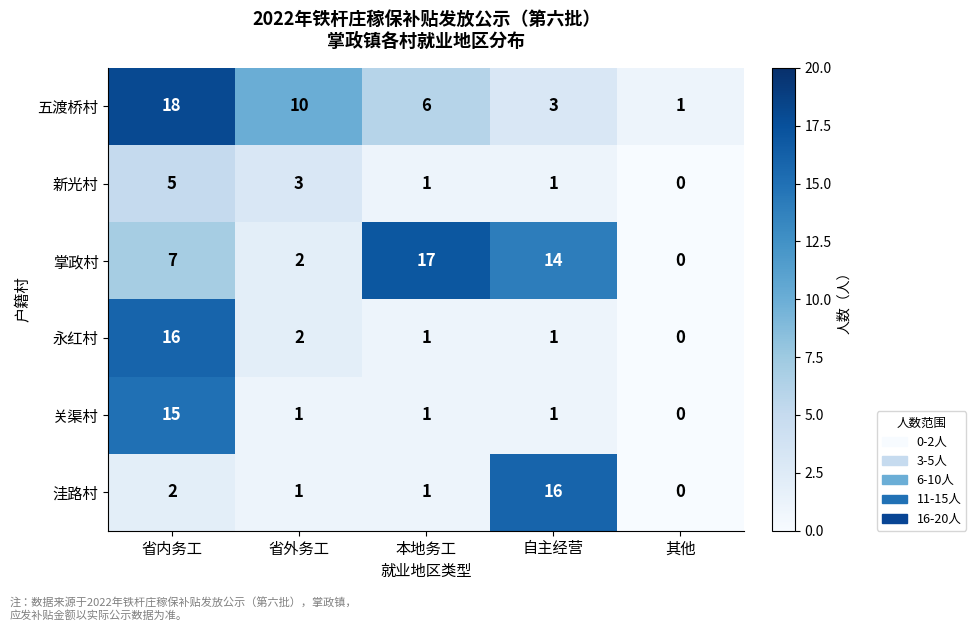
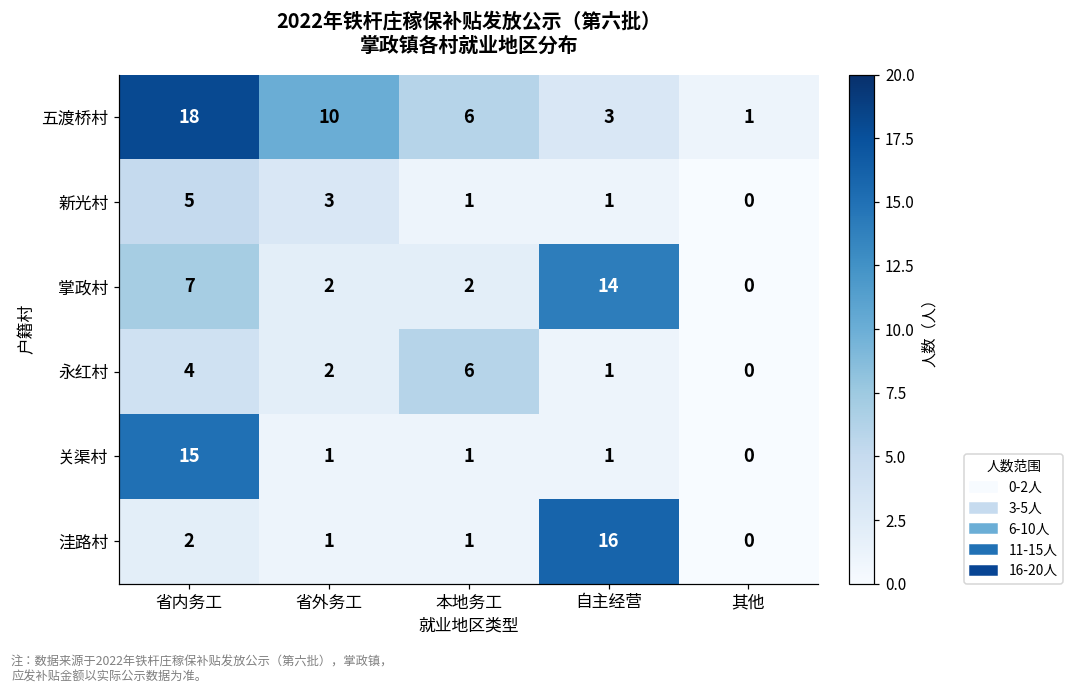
掌政村, 本地务工: 17 -> 2
永红村, 省内务工: 16 -> 4
永红村, 本地务工: 1 -> 6
